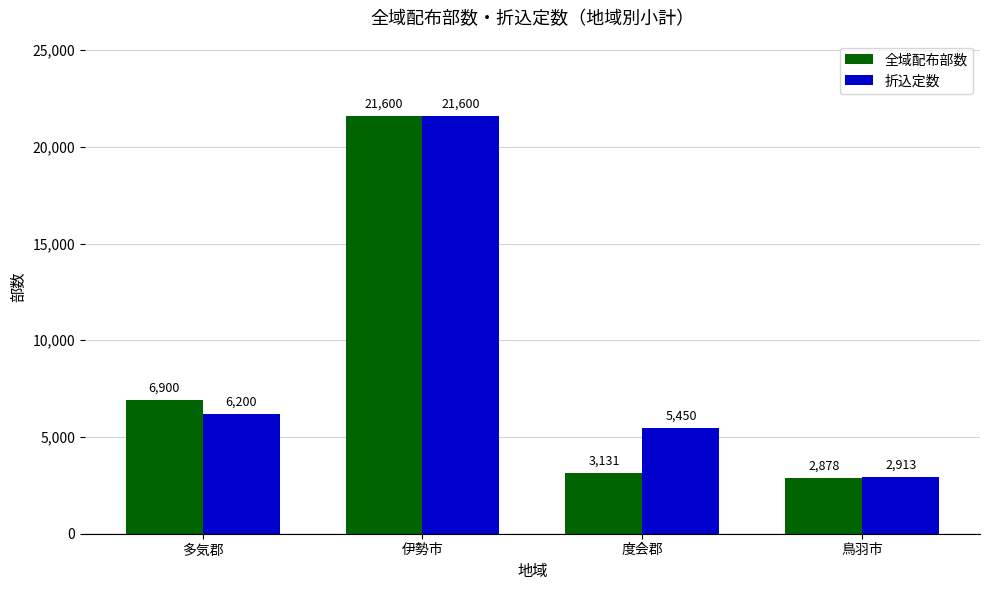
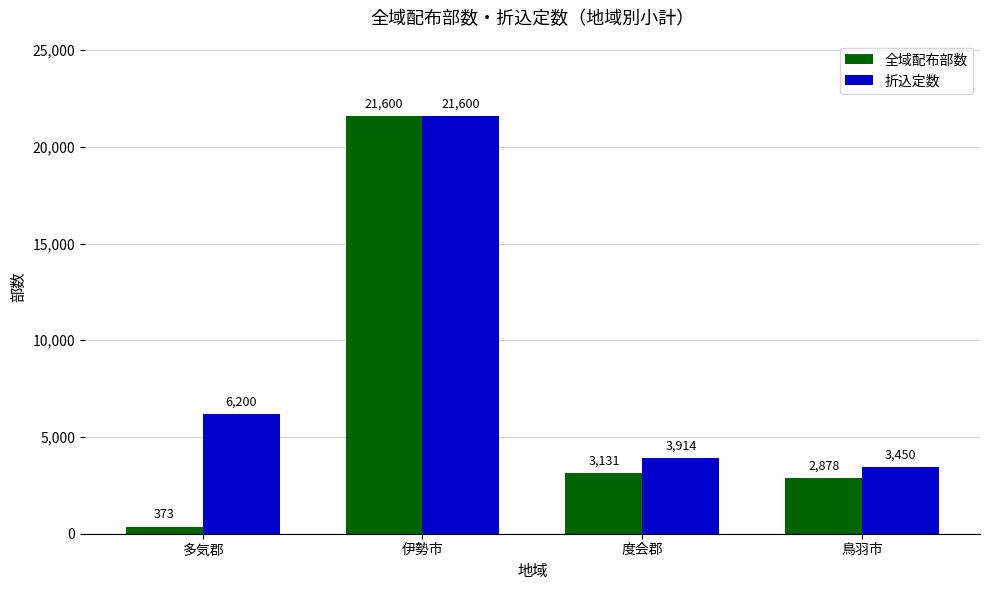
全域配布部数, 多気郡: 6,900 -> 373
折込定数, 度会郡: 5,450 -> 3,914
折込定数, 鳥羽市: 2,913 -> 3,450
